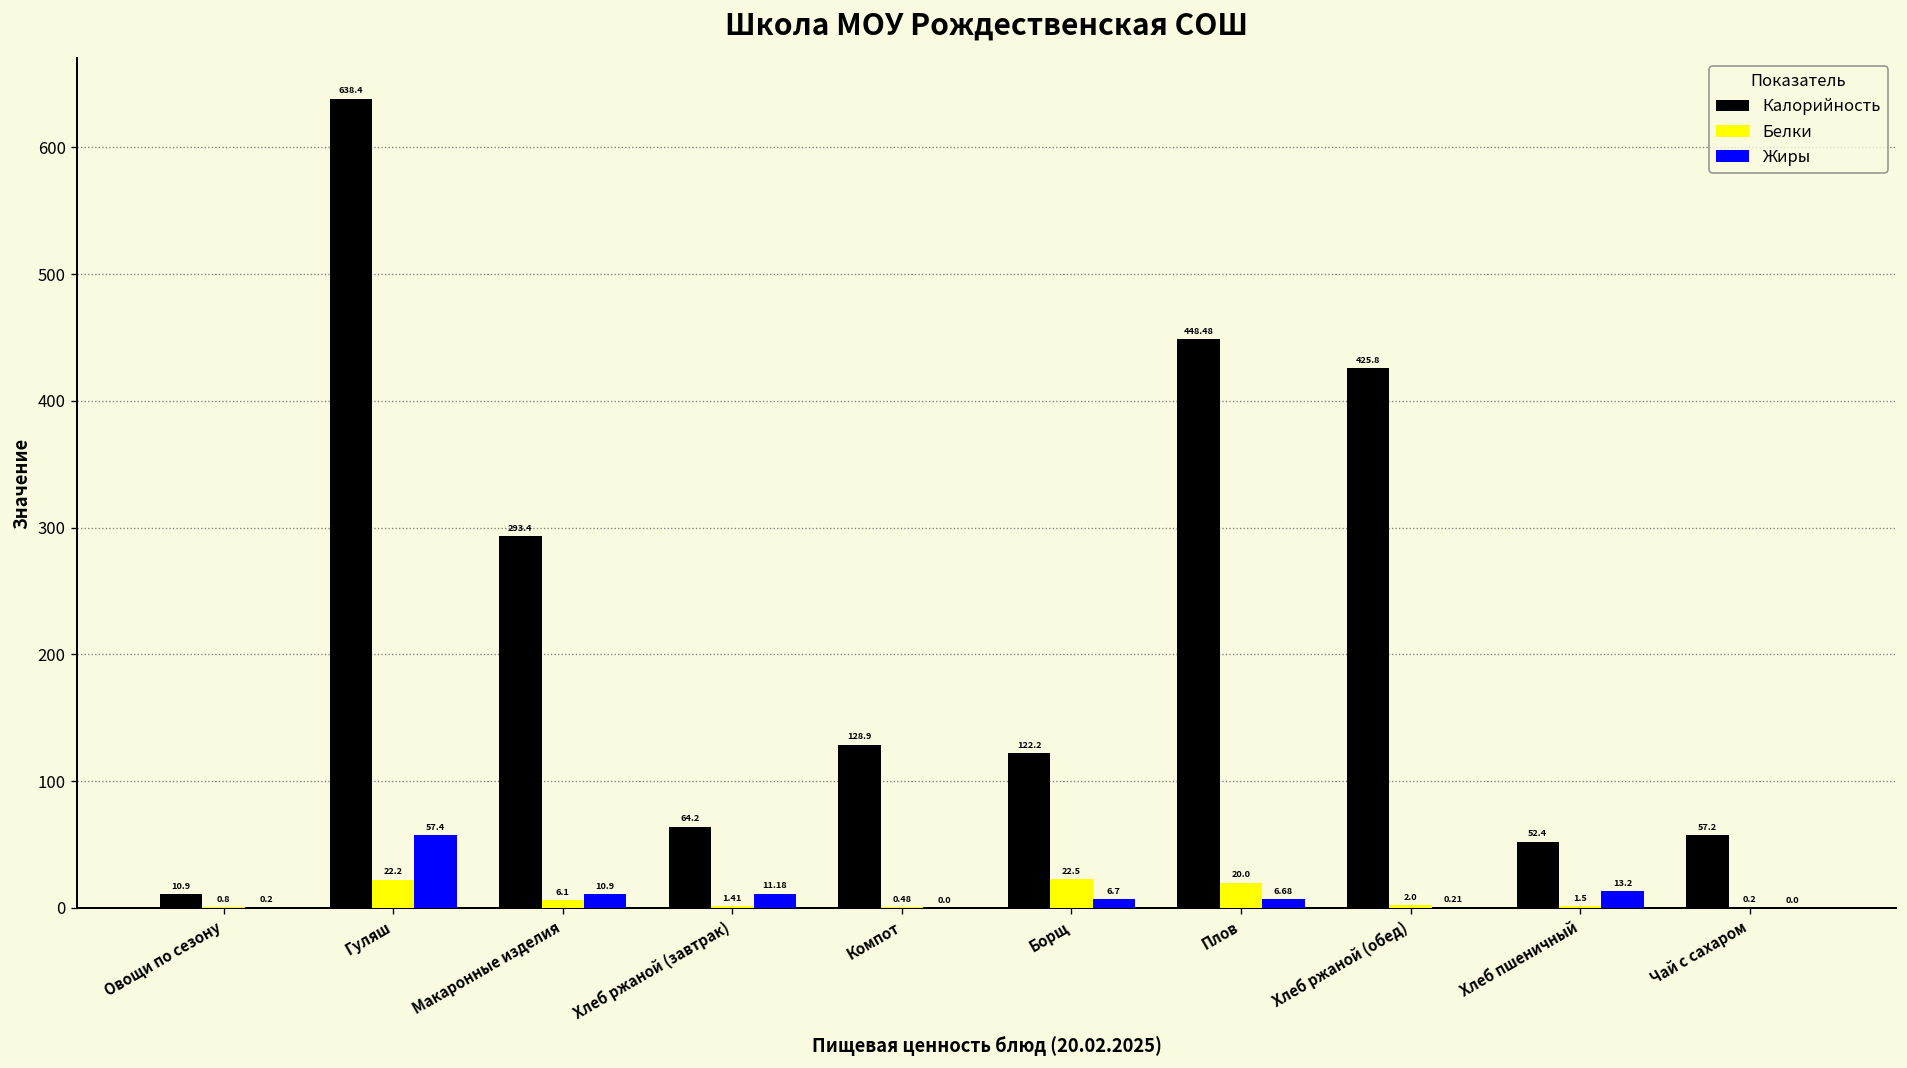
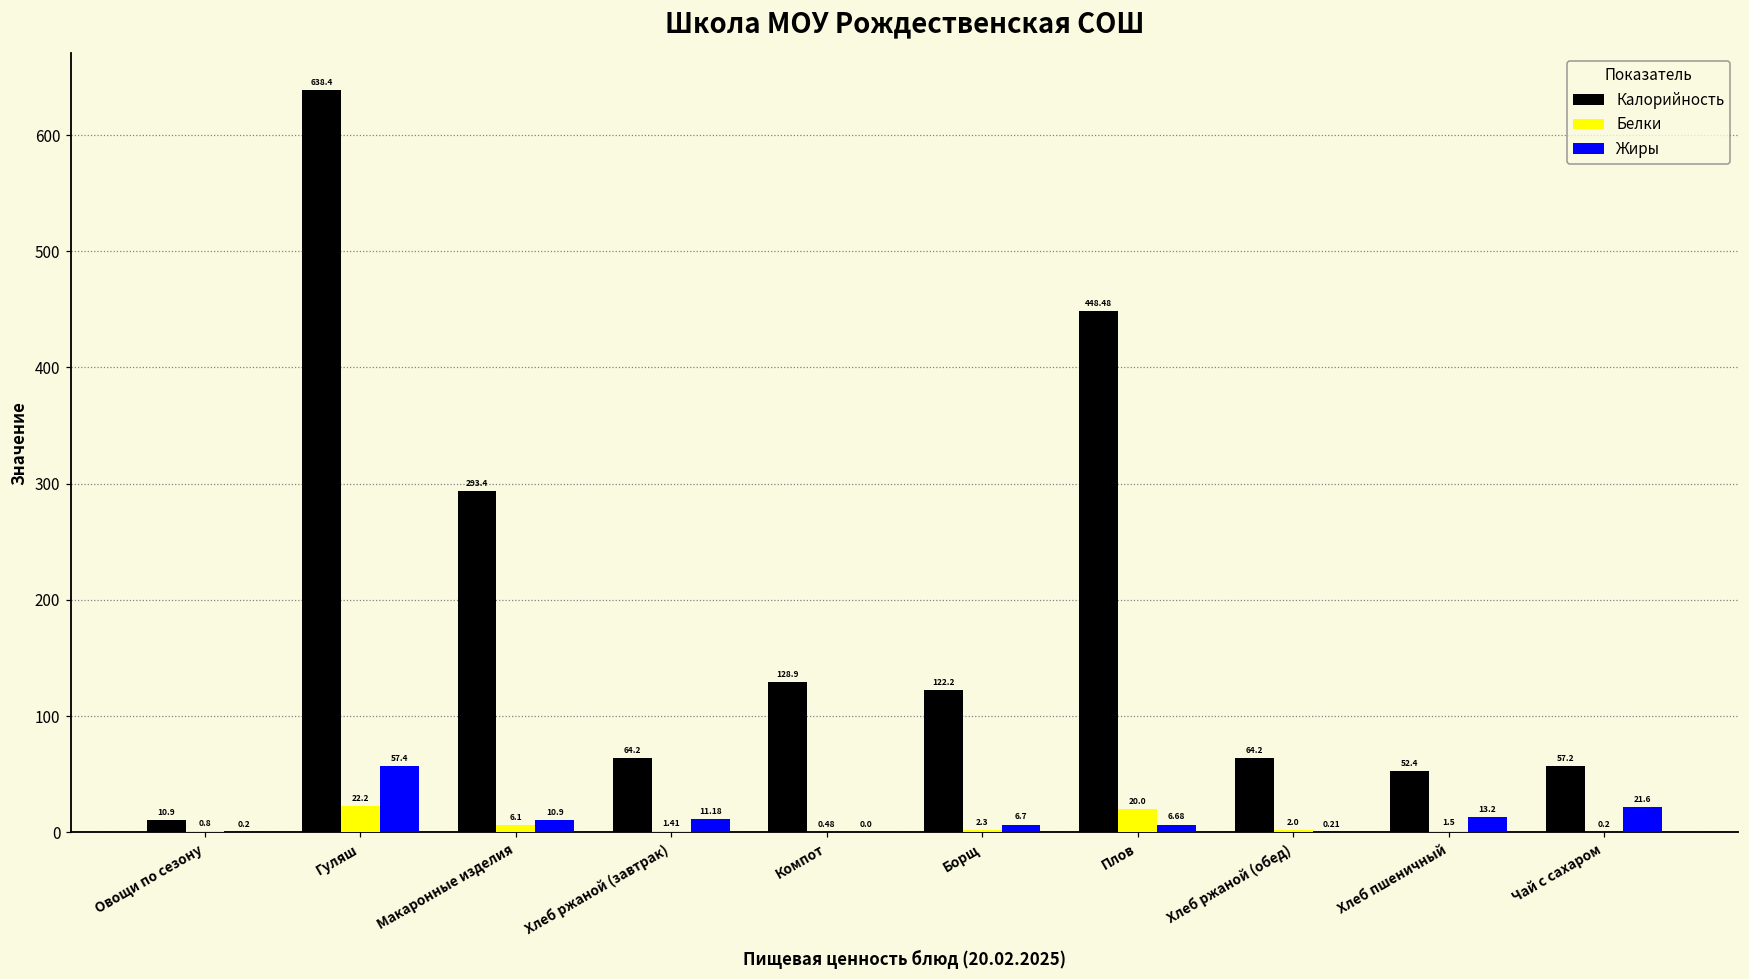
Белки, Борщ: 22.5 -> 2.3
Калорийность, Хлеб ржаной (обед): 425.8 -> 64.2
Жиры, Чай с сахаром: 0.0 -> 21.6
